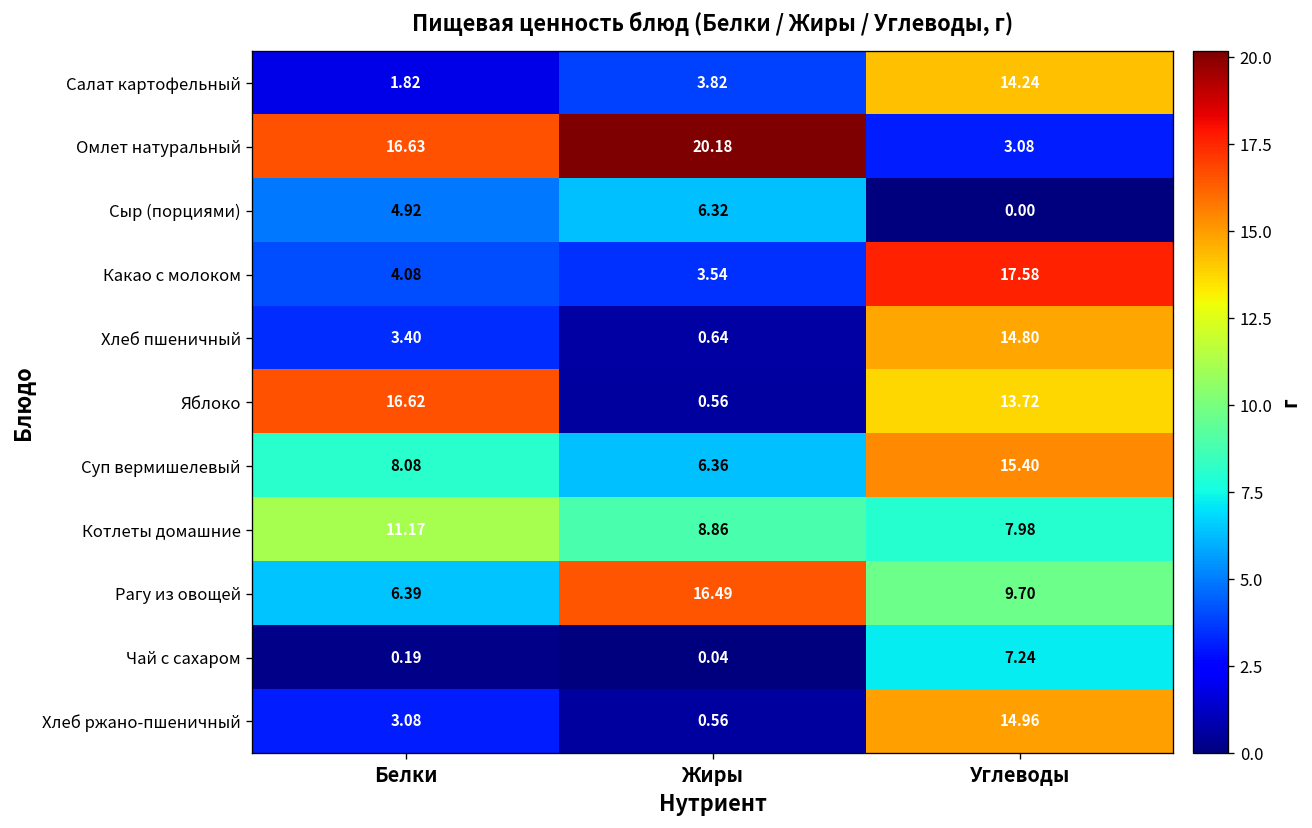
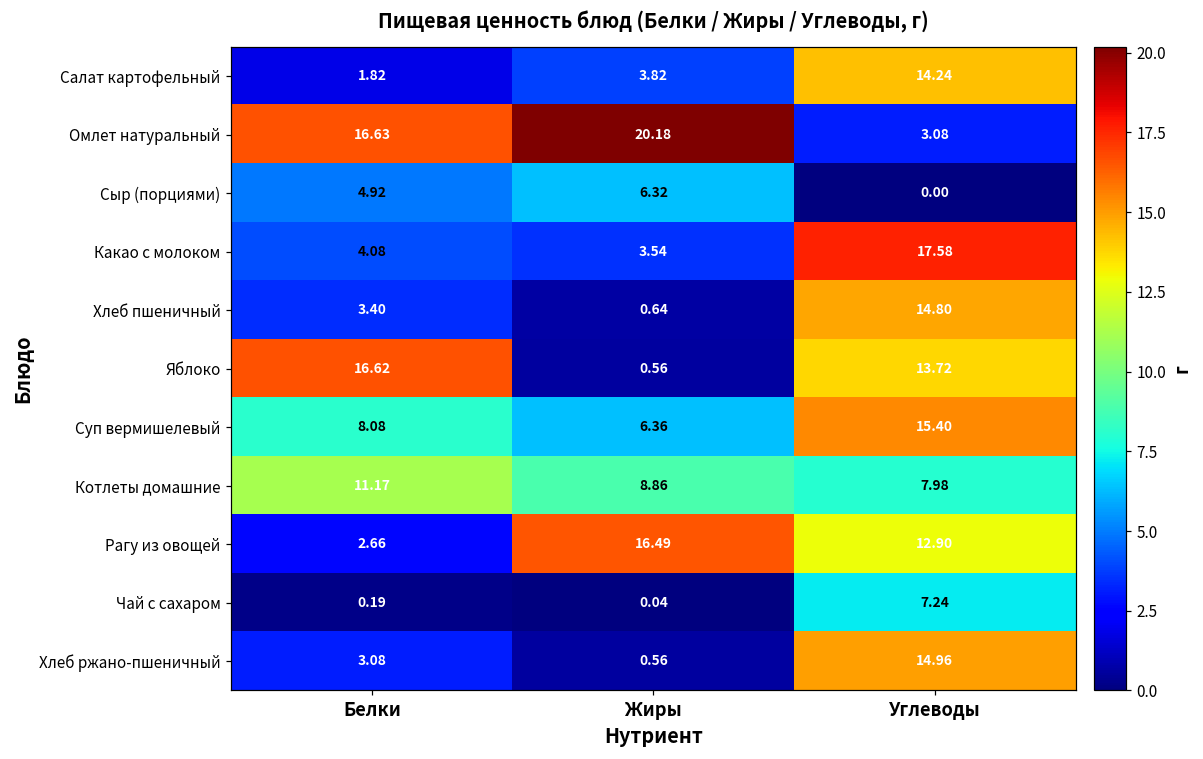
Рагу из овощей, Белки: 6.39 -> 2.66
Рагу из овощей, Углеводы: 9.70 -> 12.90
